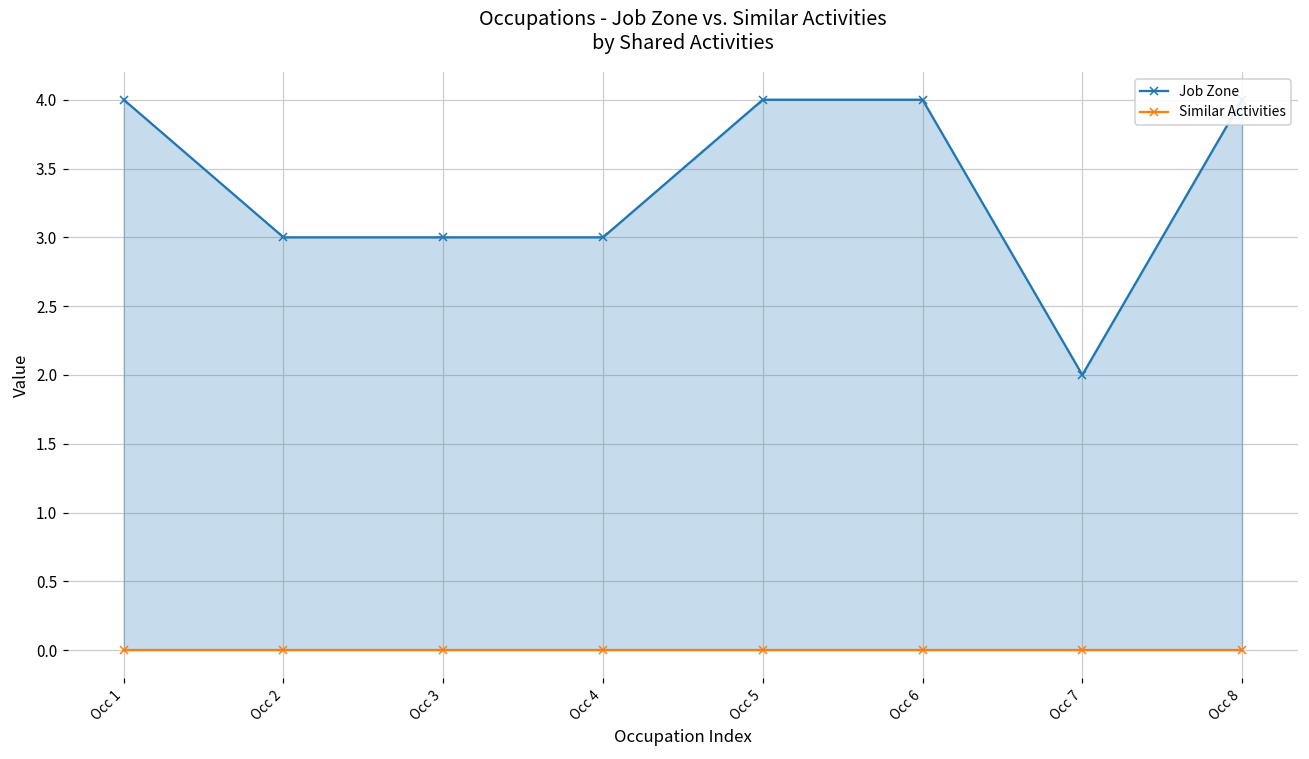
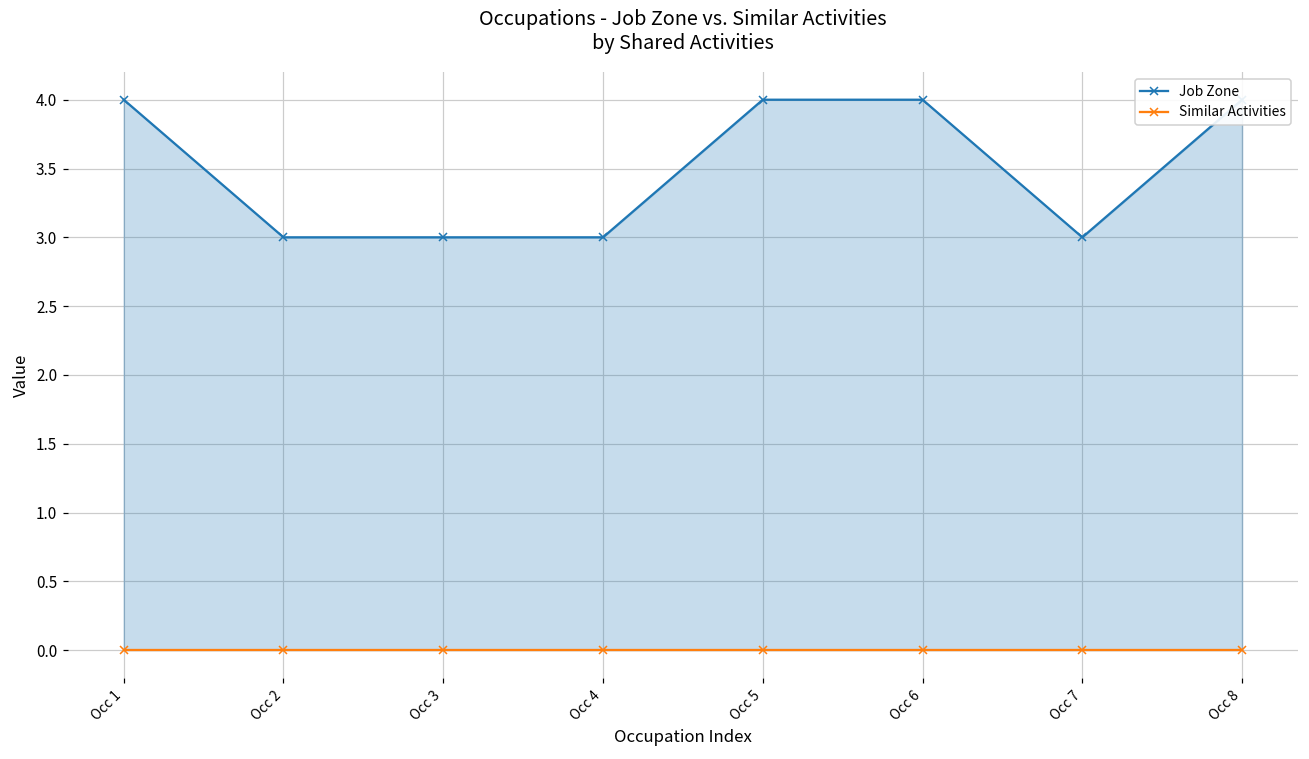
Job Zone, Occ 7: 2 -> 3
